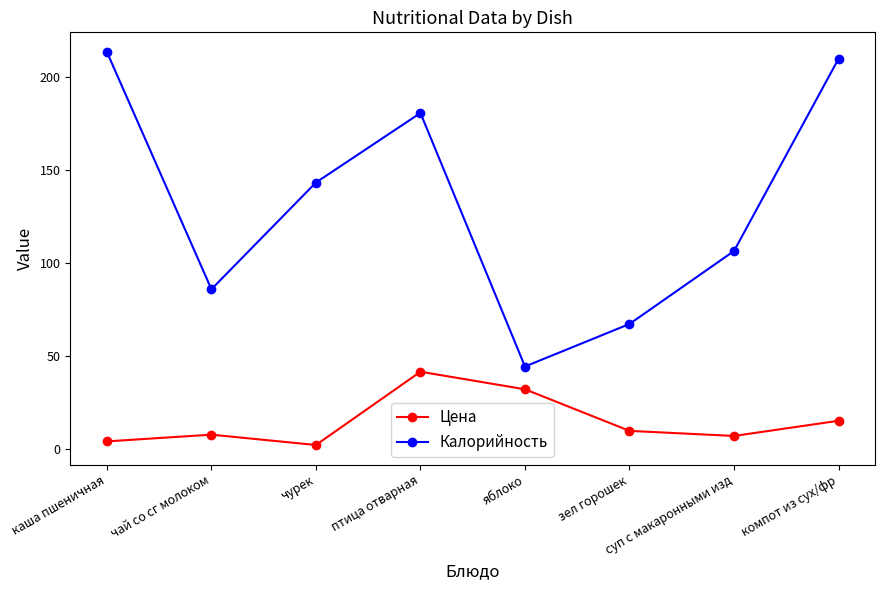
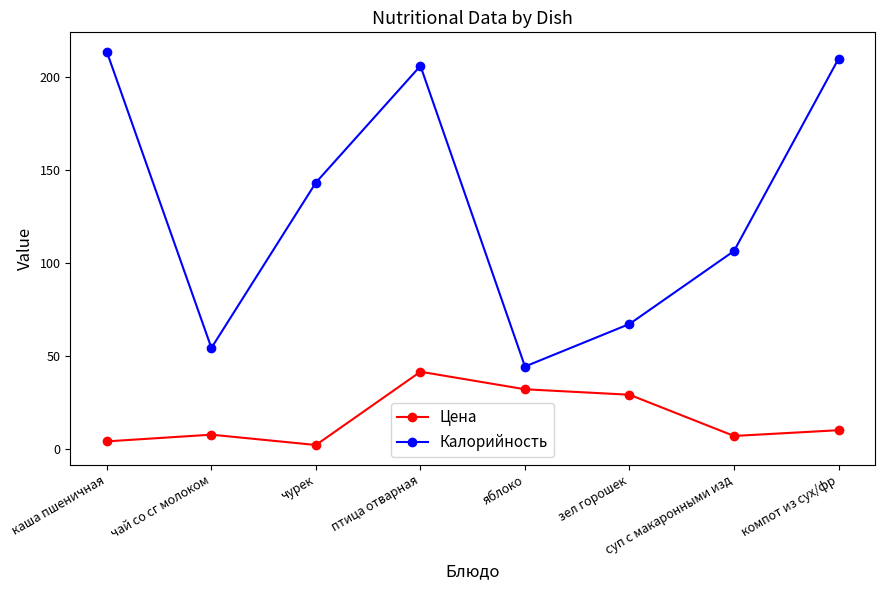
Калорийность, чай со сг молоком: 86 -> 54
Калорийность, птица отварная: 181 -> 206
Цена, зел горошек: 10 -> 29
Цена, компот из сух/фр: 15 -> 10
